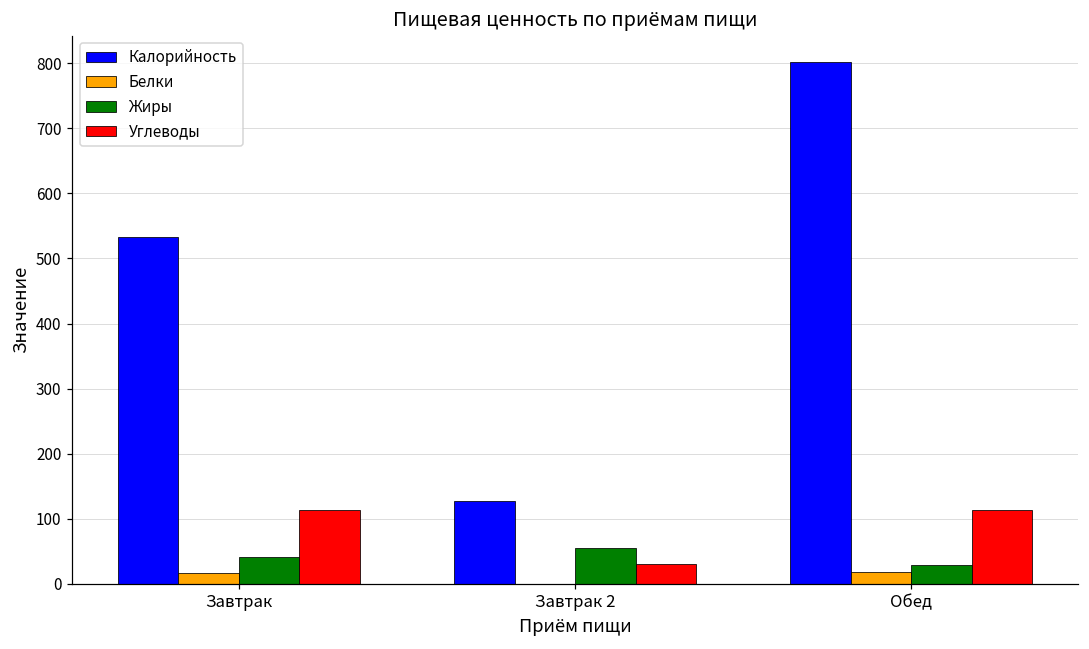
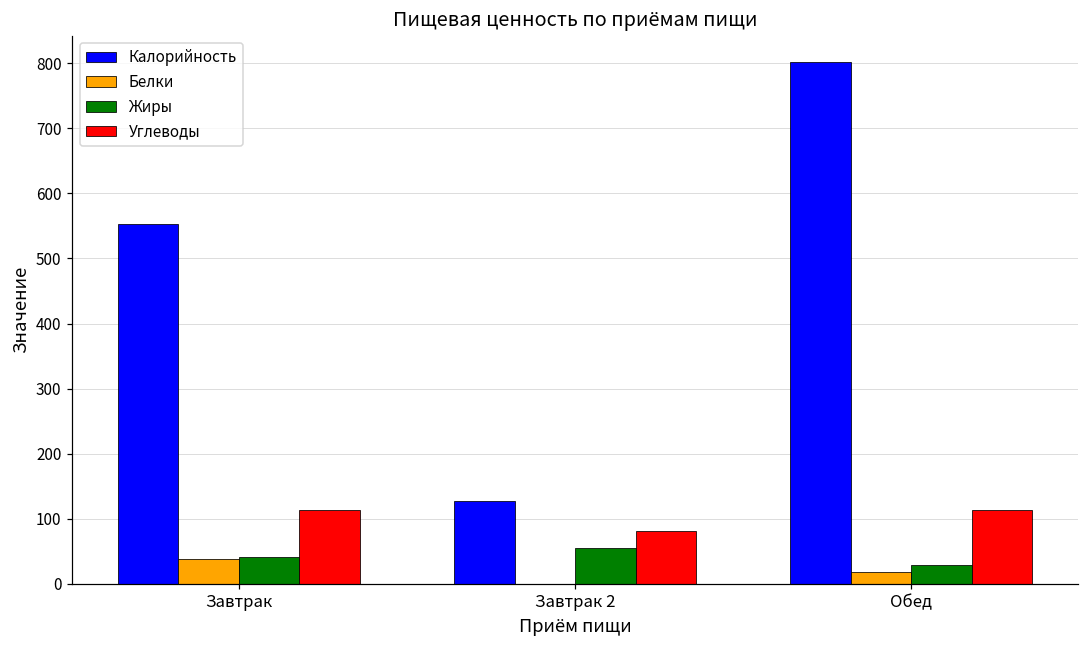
Калорийность, Завтрак: 530 -> 550
Белки, Завтрак: 20 -> 40
Углеводы, Завтрак 2: 30 -> 80
